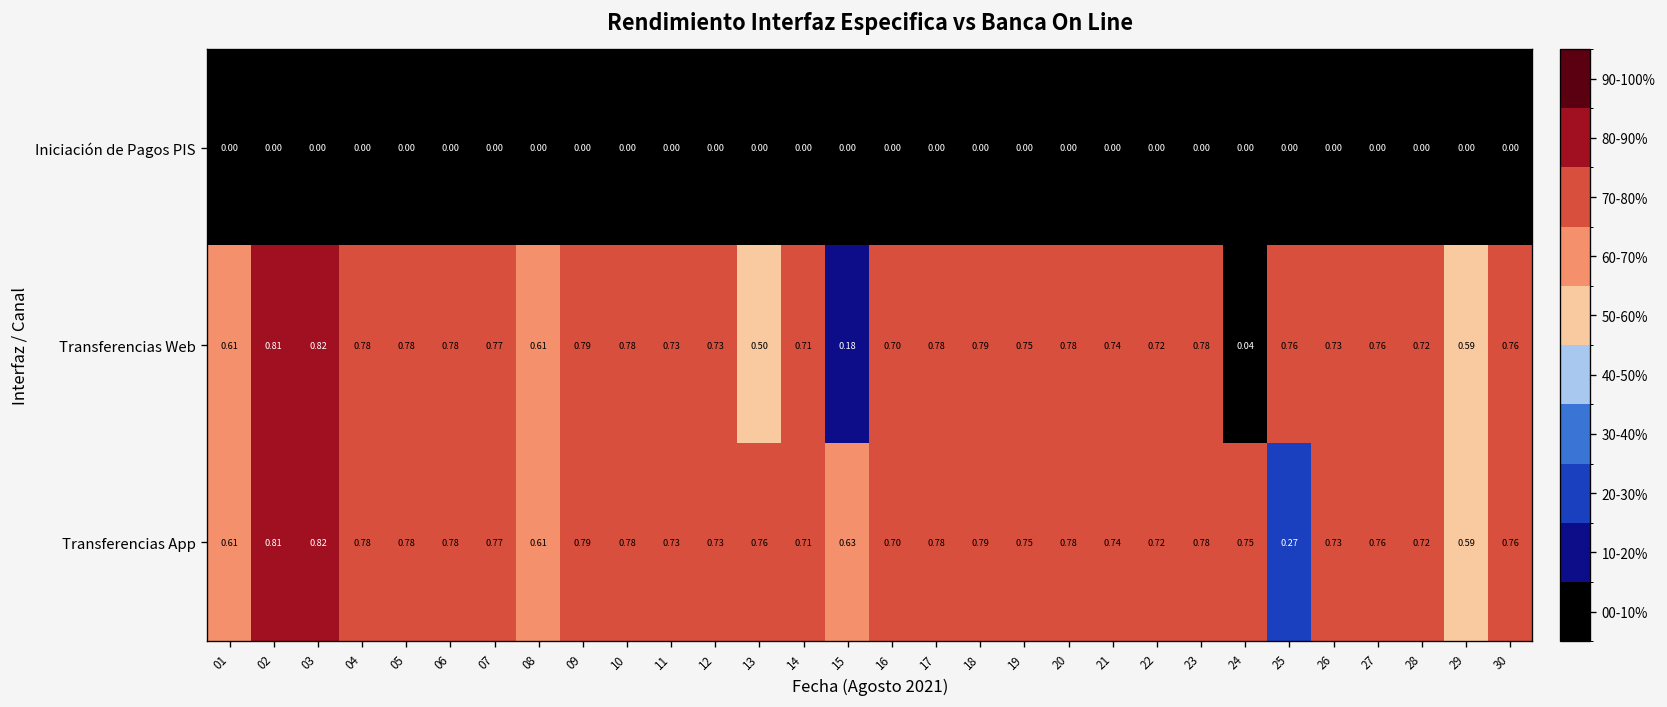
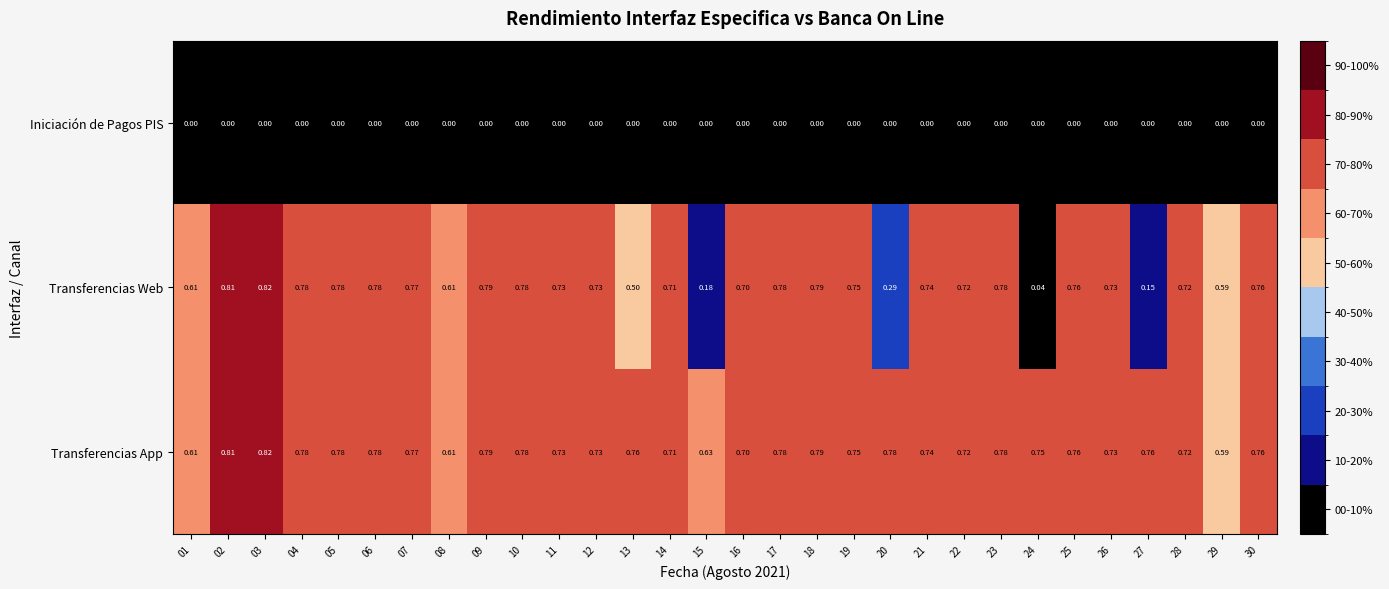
Transferencias Web, 20: 0.78 -> 0.29
Transferencias Web, 27: 0.76 -> 0.15
Transferencias App, 25: 0.27 -> 0.76
